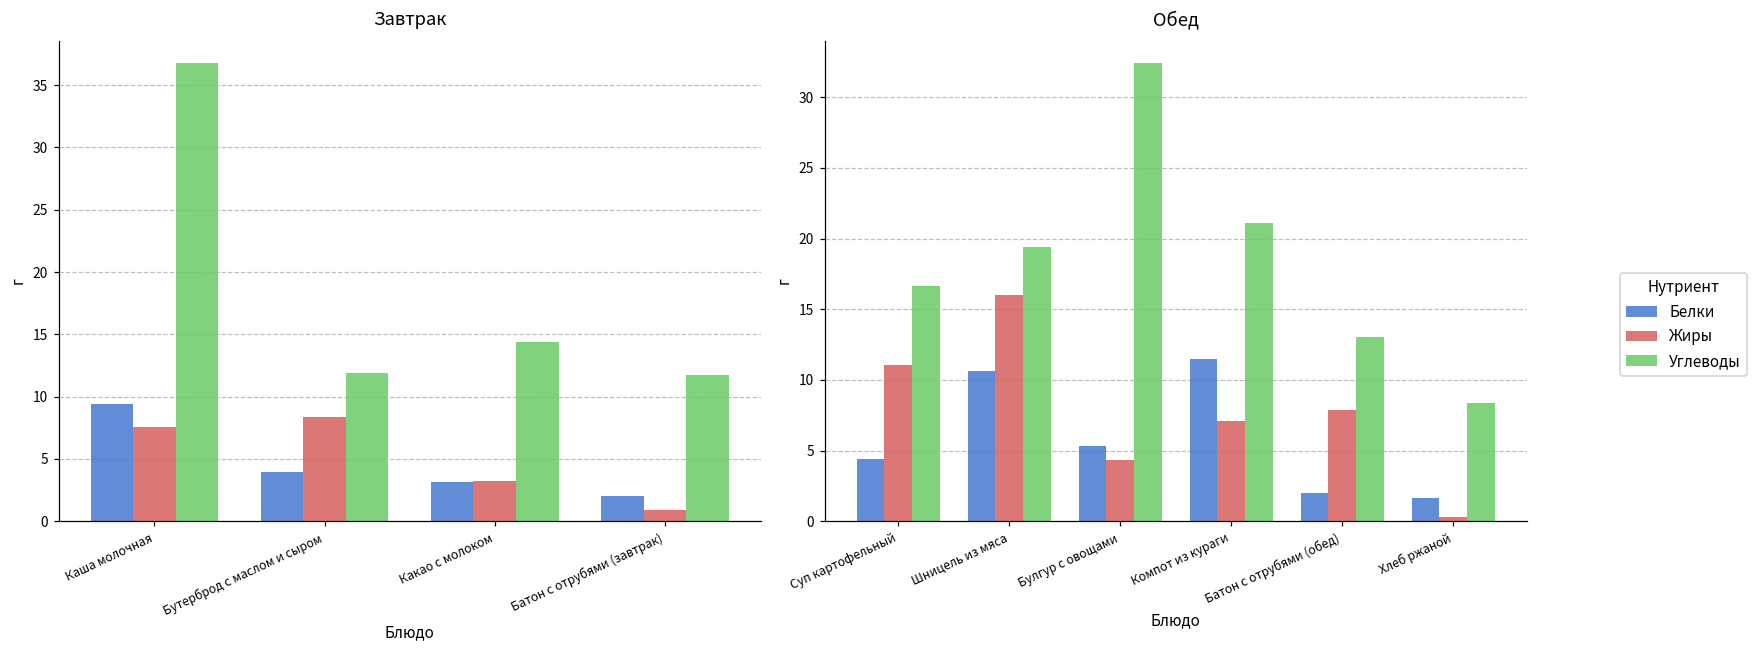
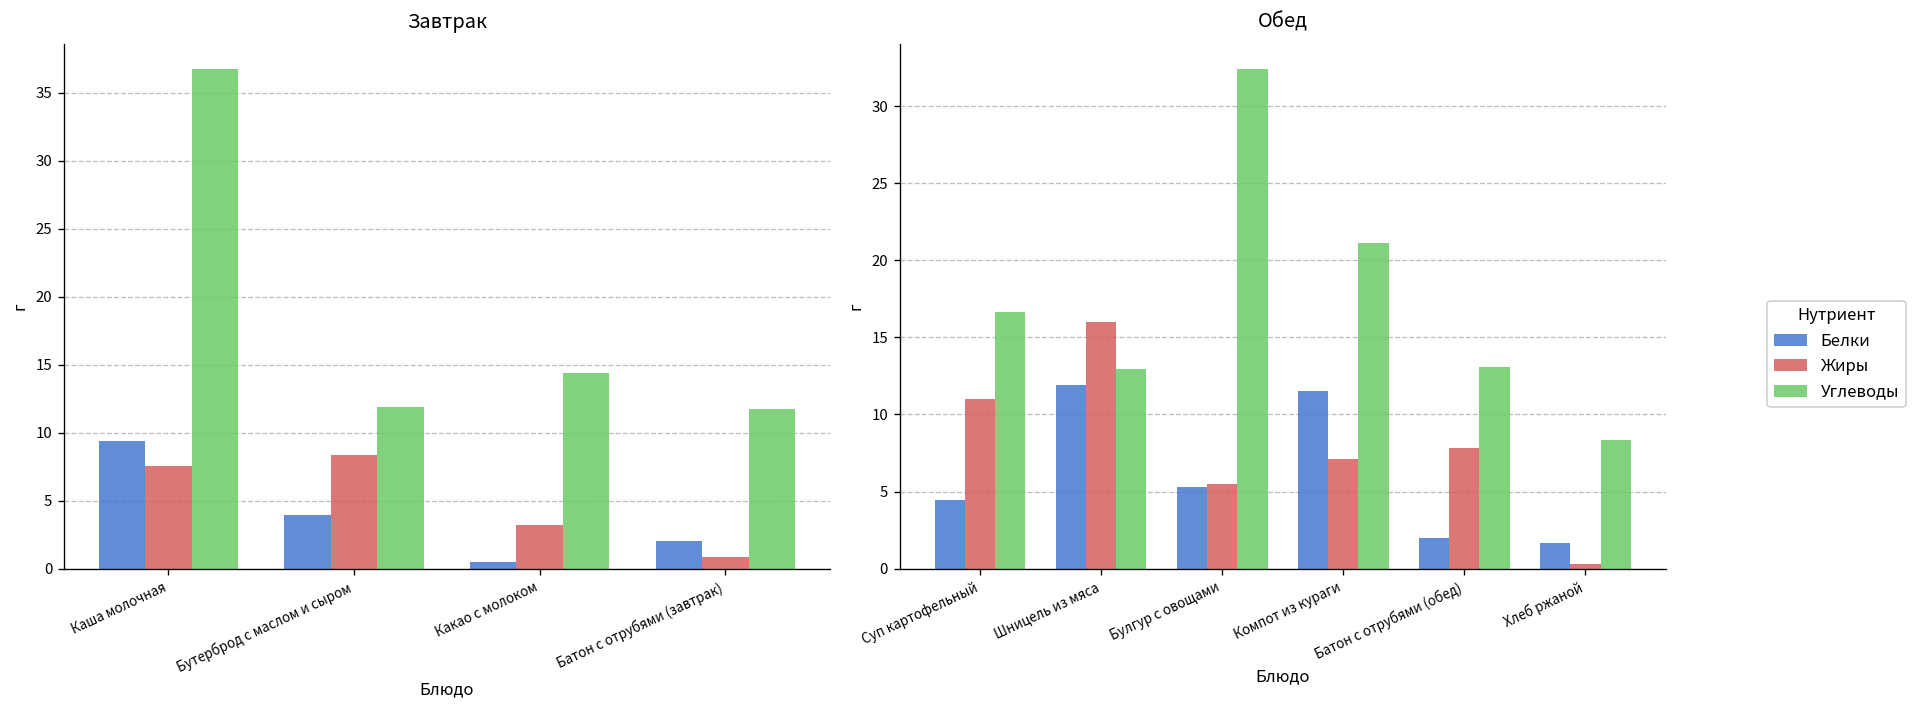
Завтрак, Белки, Какао с молоком: 3.1 -> 0.5
Обед, Белки, Шницель из мяса: 10.6 -> 11.9
Обед, Углеводы, Шницель из мяса: 19.4 -> 13.0
Обед, Жиры, Булгур с овощами: 4.4 -> 5.5
